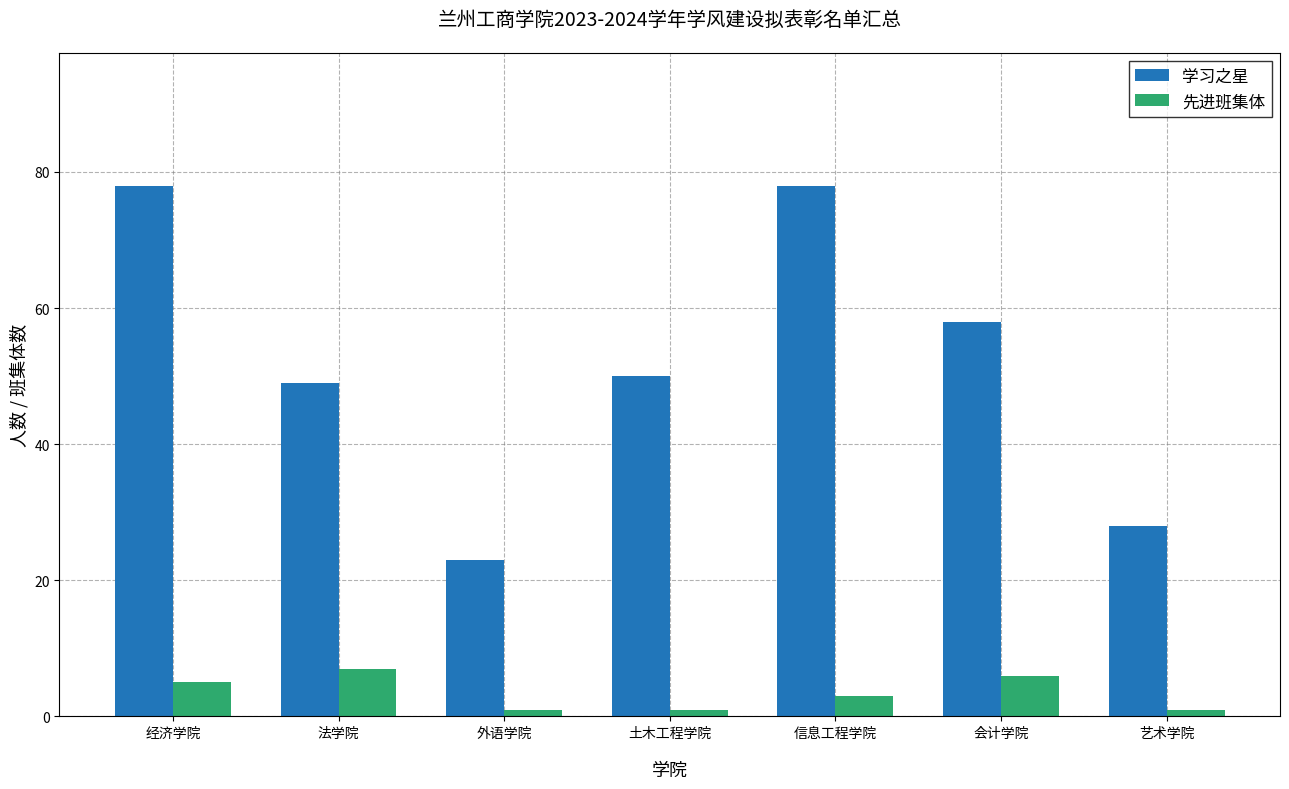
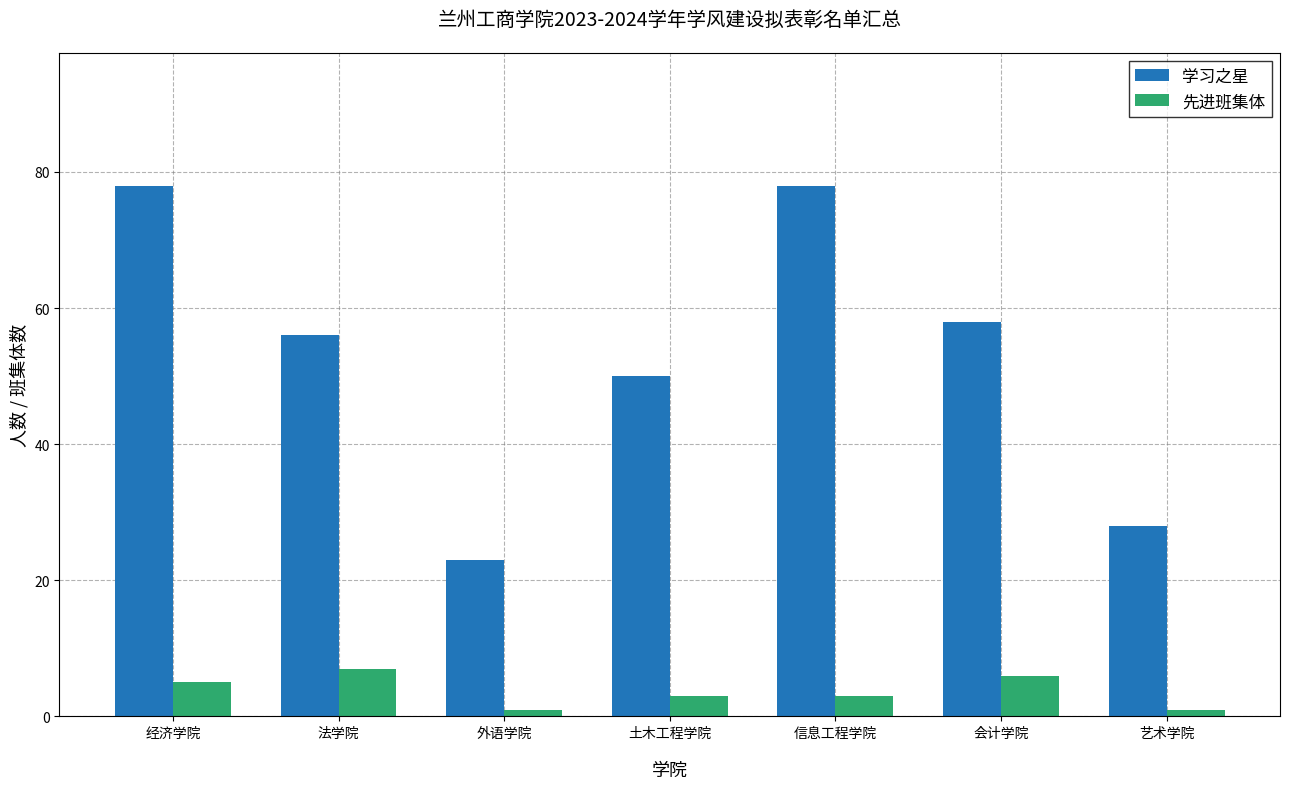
学习之星, 法学院: 49 -> 56
先进班集体, 土木工程学院: 1 -> 3
